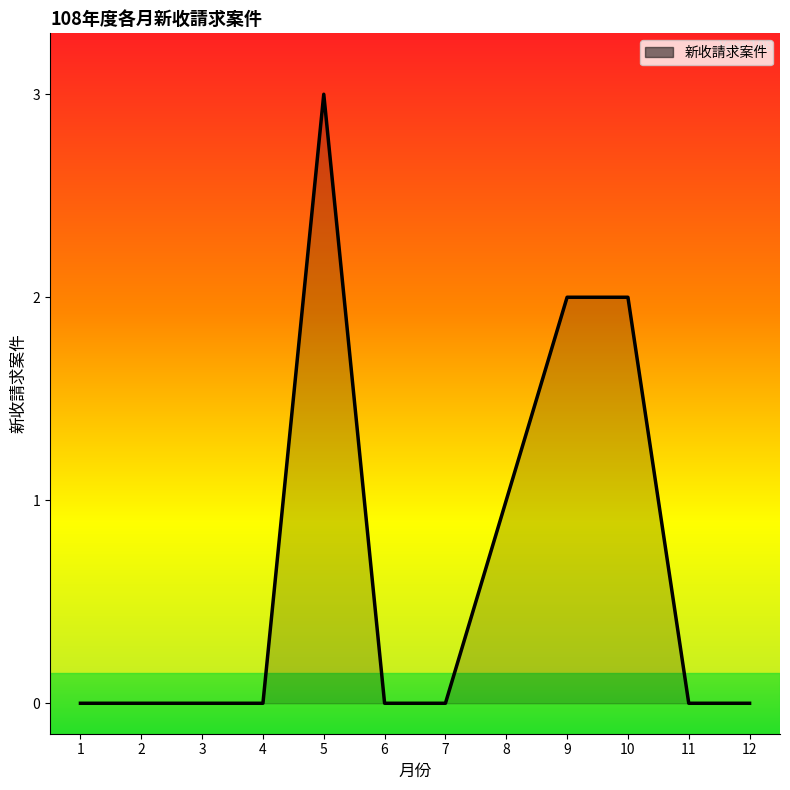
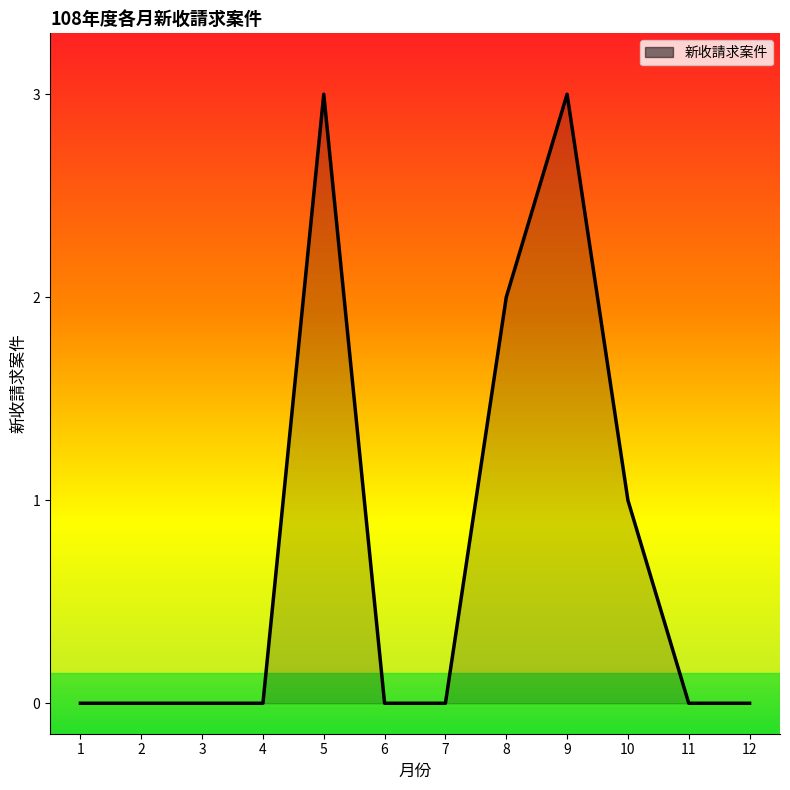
8: 1 -> 2
9: 2 -> 3
10: 2 -> 1
